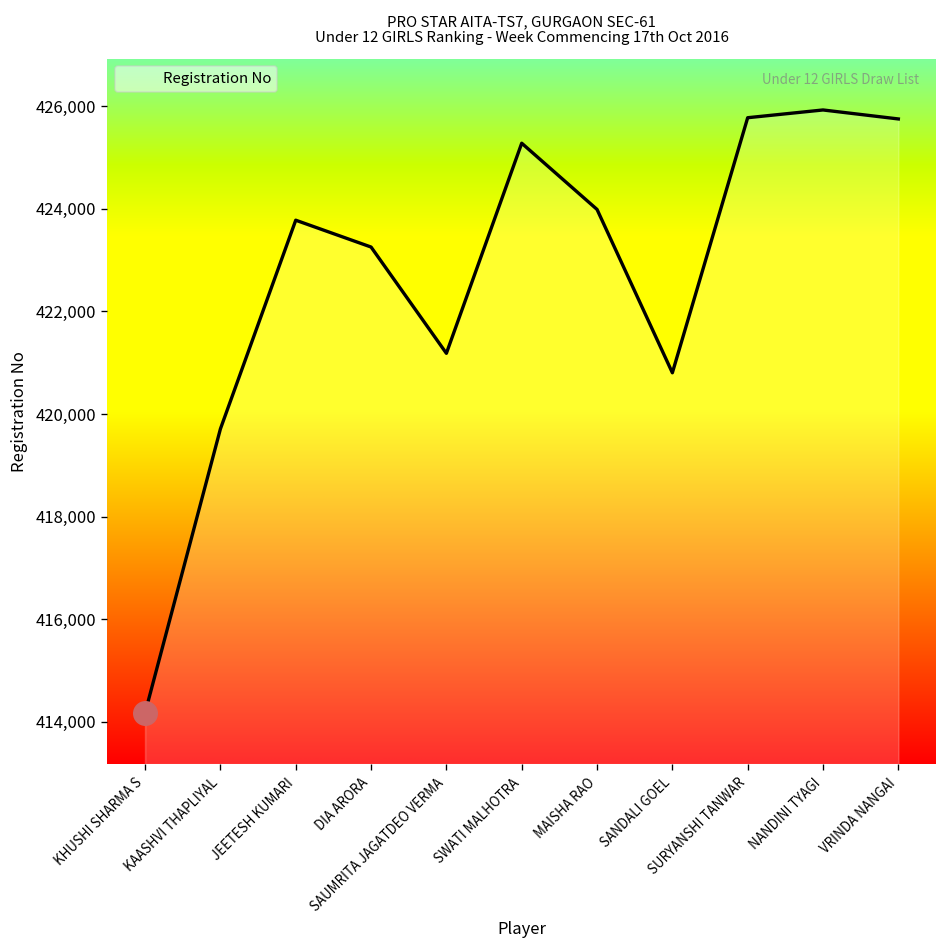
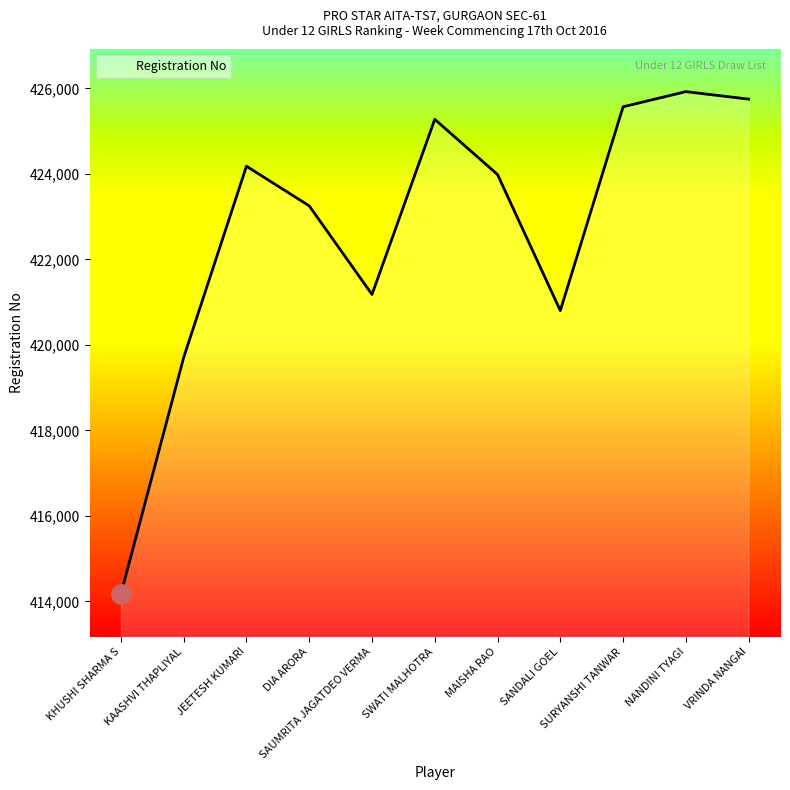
Registration No, JEETESH KUMARI: 423,800 -> 424,200
Registration No, SURYANSHI TANWAR: 425,800 -> 425,600
